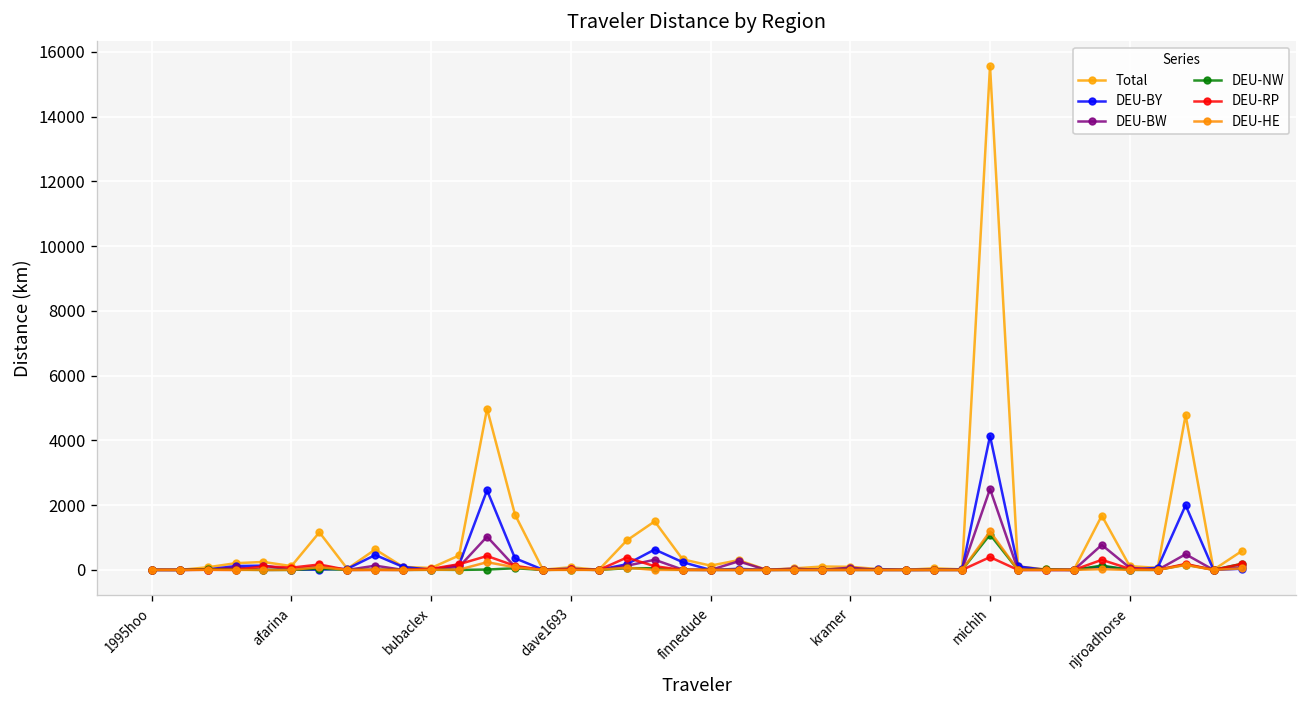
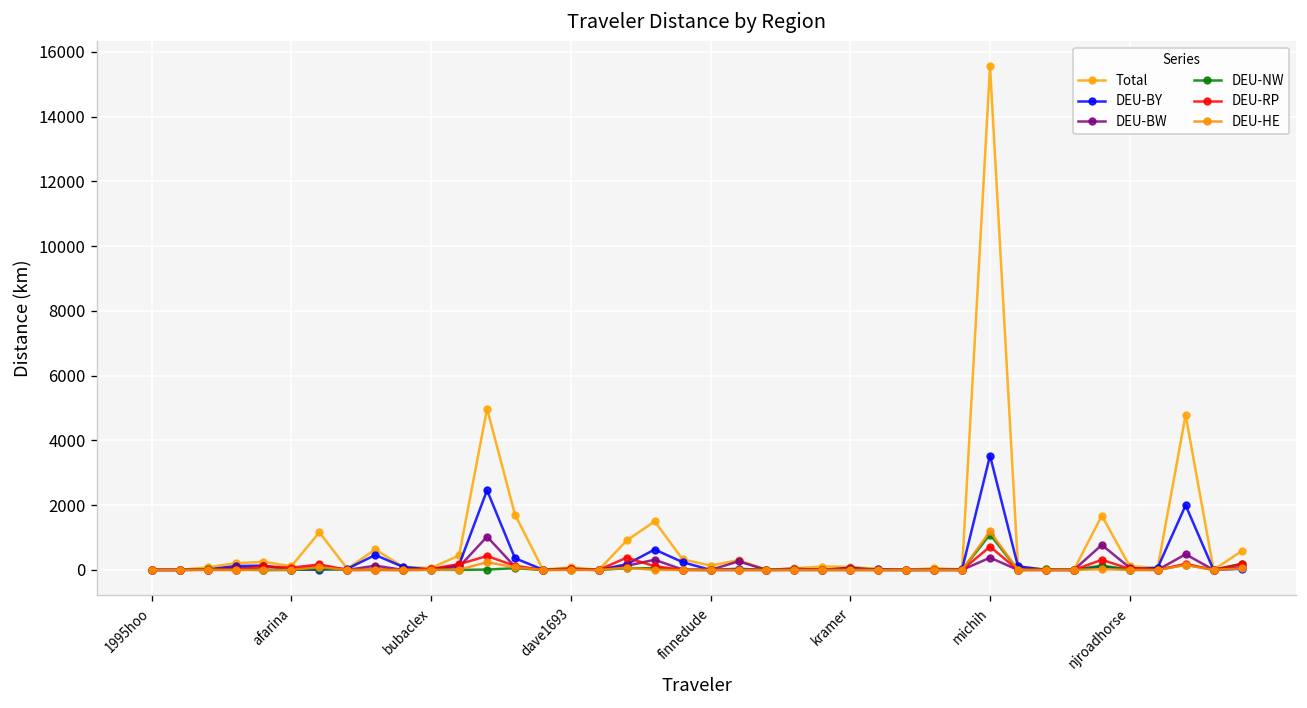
DEU-BY, michih: 4100 -> 3500
DEU-BW, michih: 2500 -> 400
DEU-RP, michih: 400 -> 700
